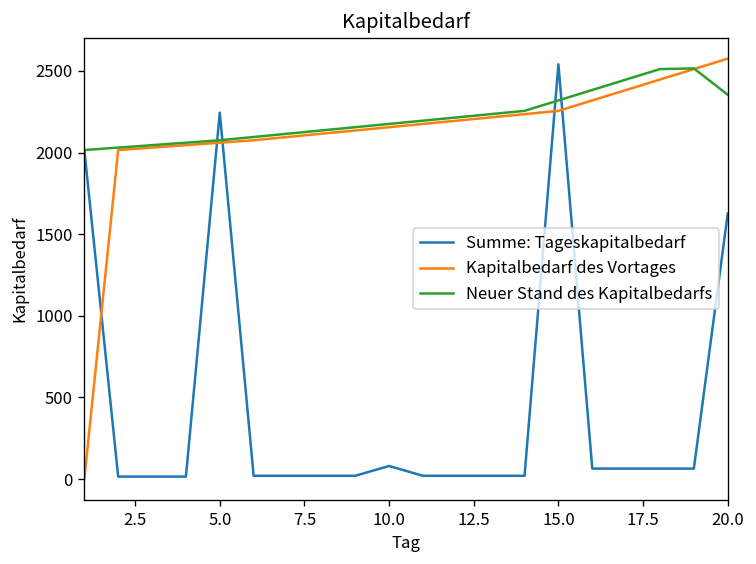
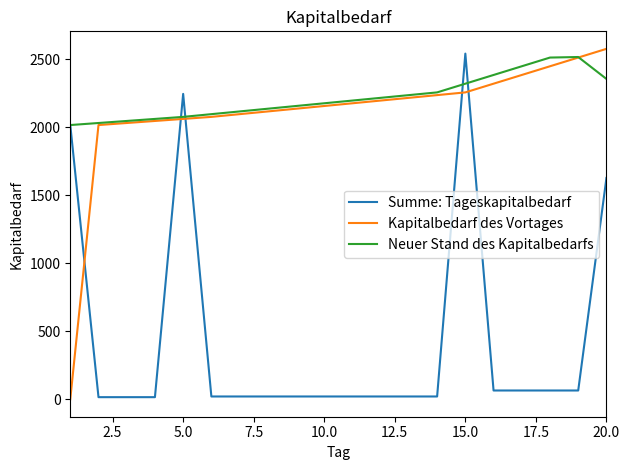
Summe: Tageskapitalbedarf, 10.0: 80 -> 20
